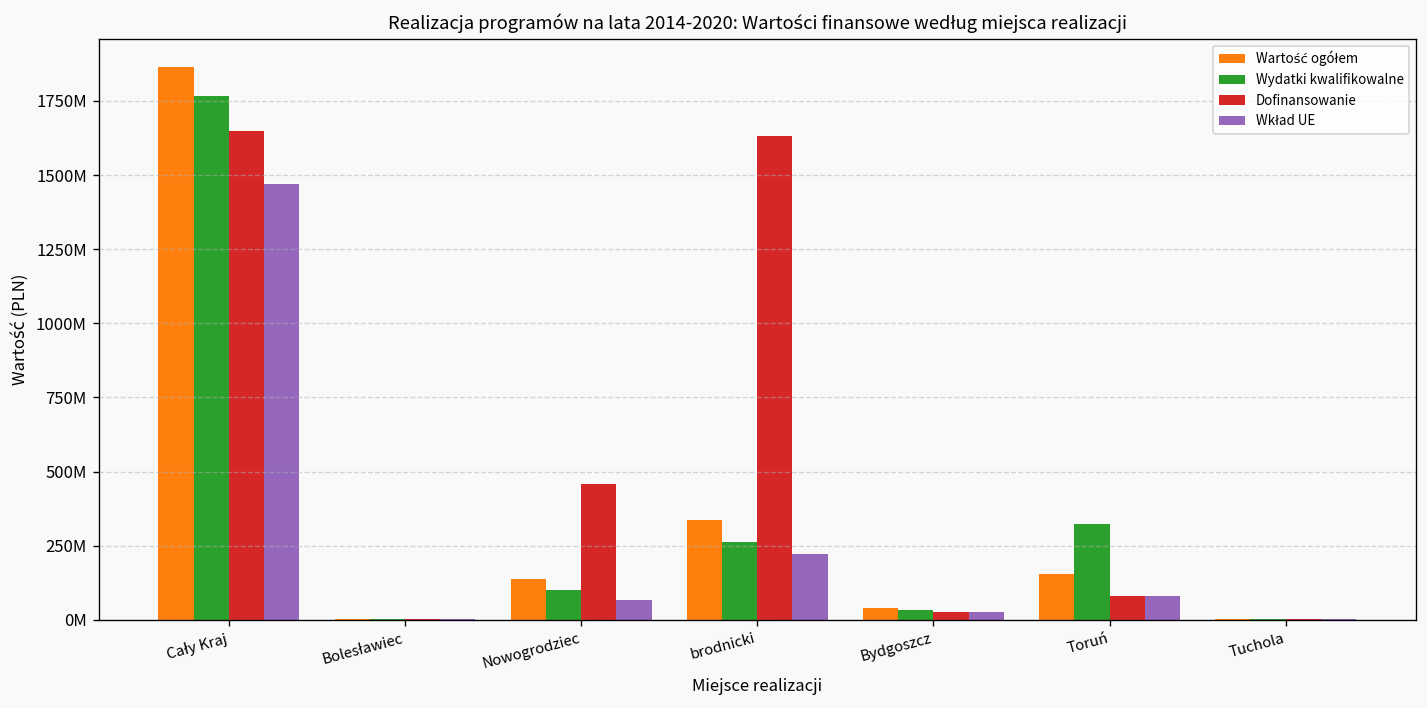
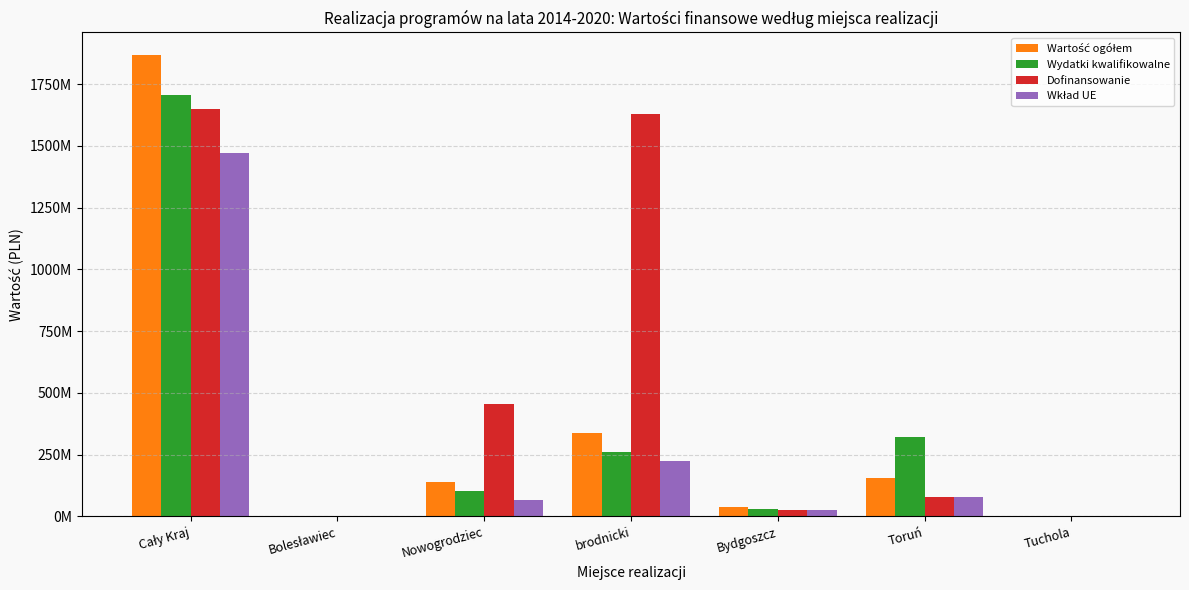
Wydatki kwalifikowalne, Cały Kraj: 1770000000 -> 1710000000
